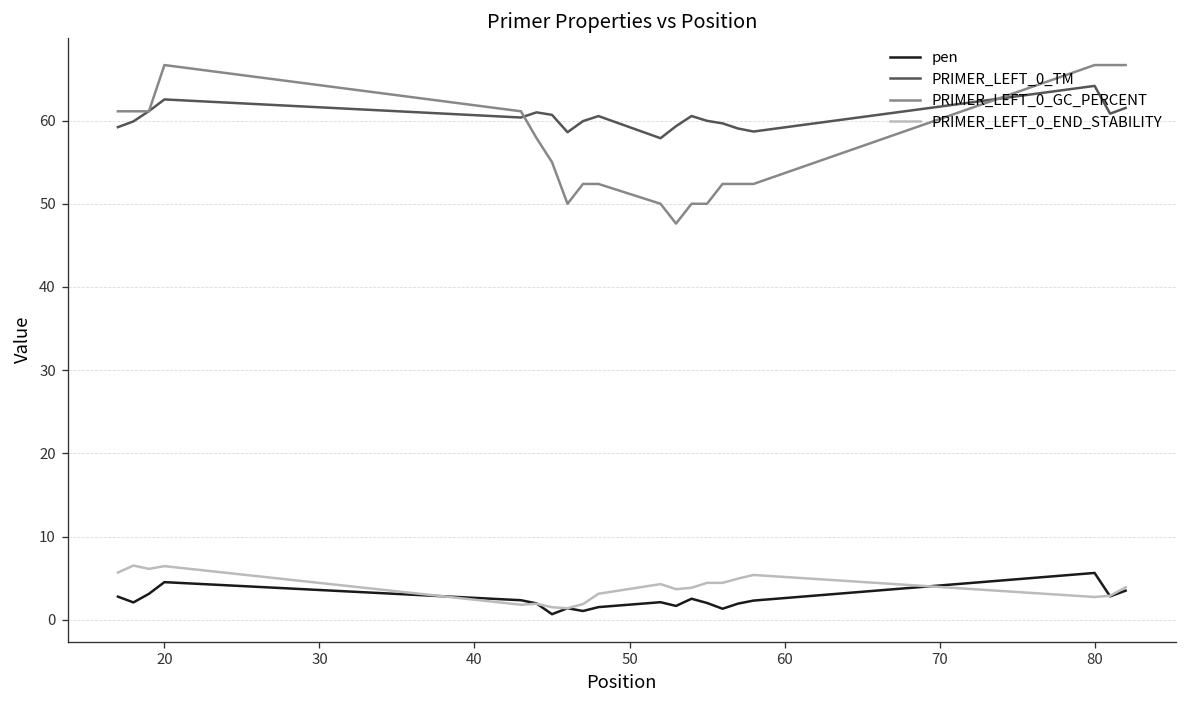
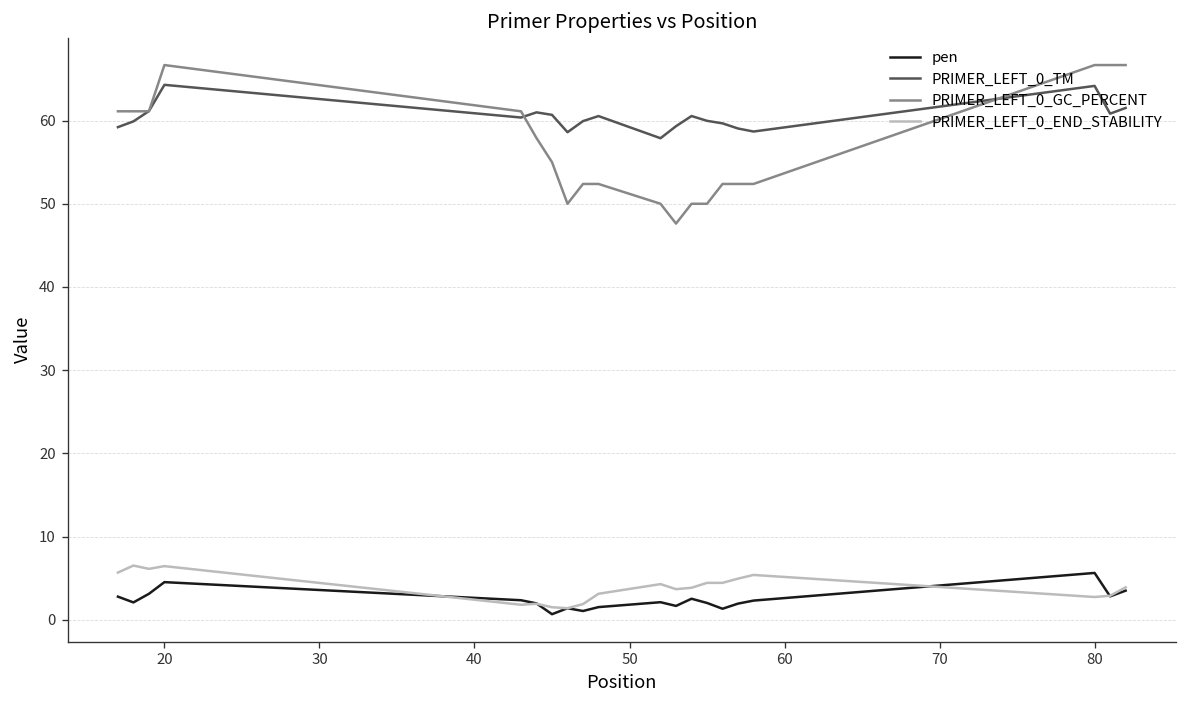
PRIMER_LEFT_0_TM, 20: 63 -> 64
